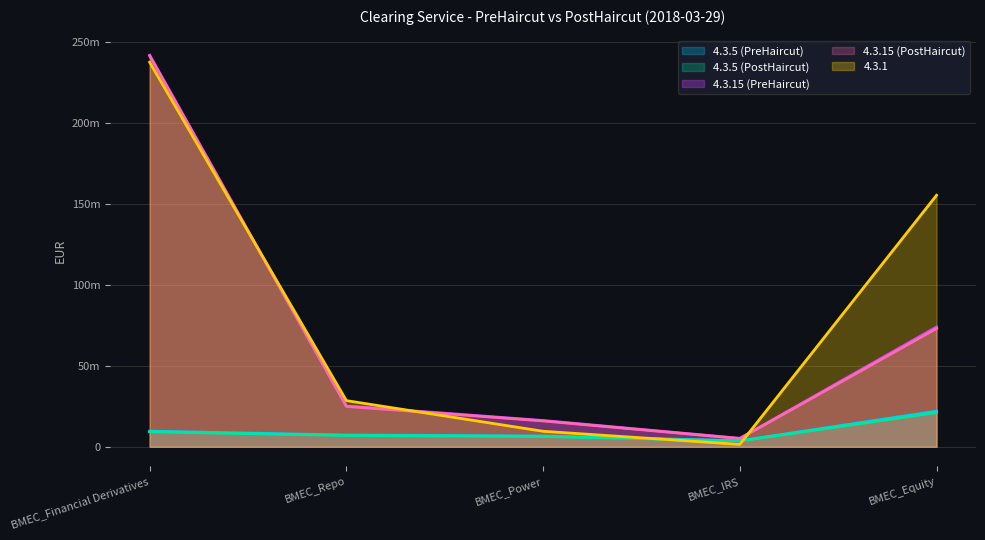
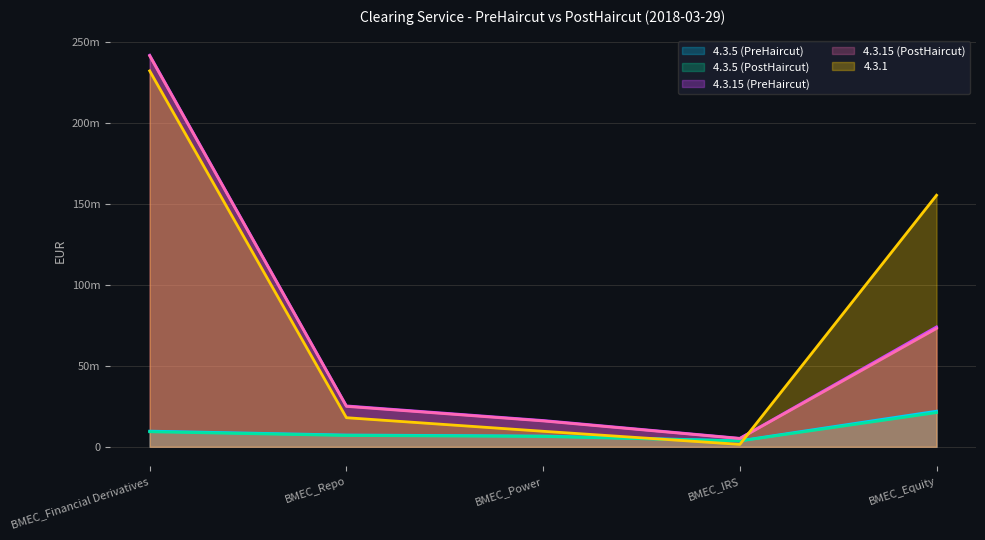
4.3.1, BMEC_Financial Derivatives: 238m -> 232m
4.3.1, BMEC_Repo: 29m -> 18m
